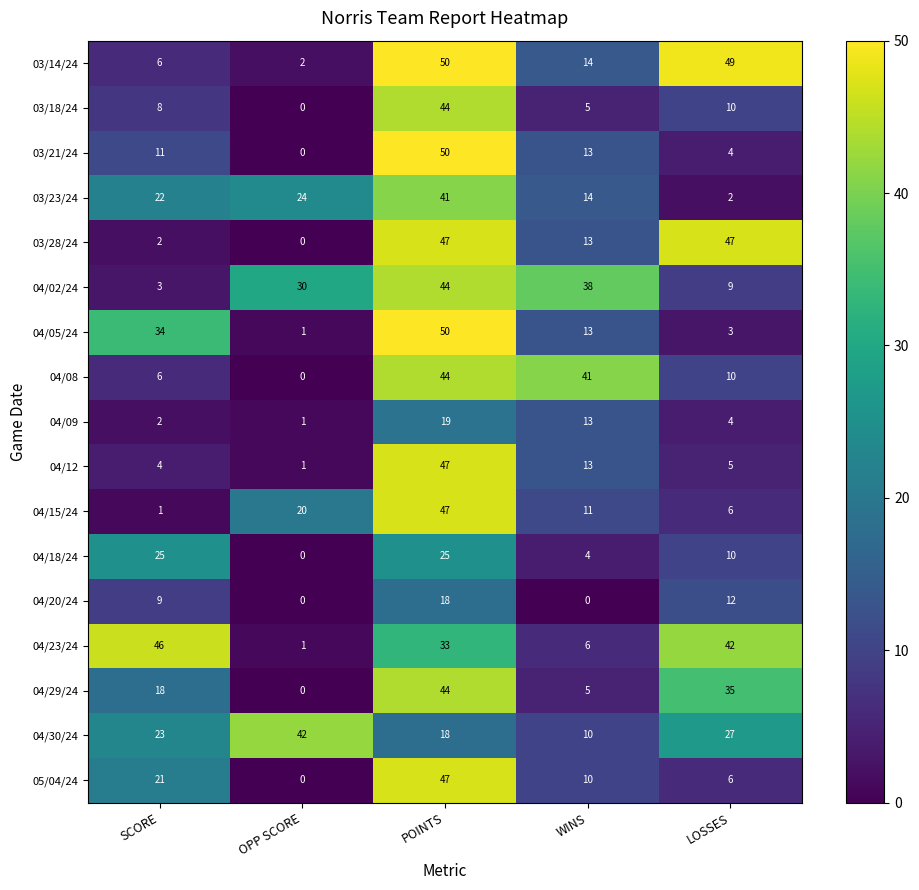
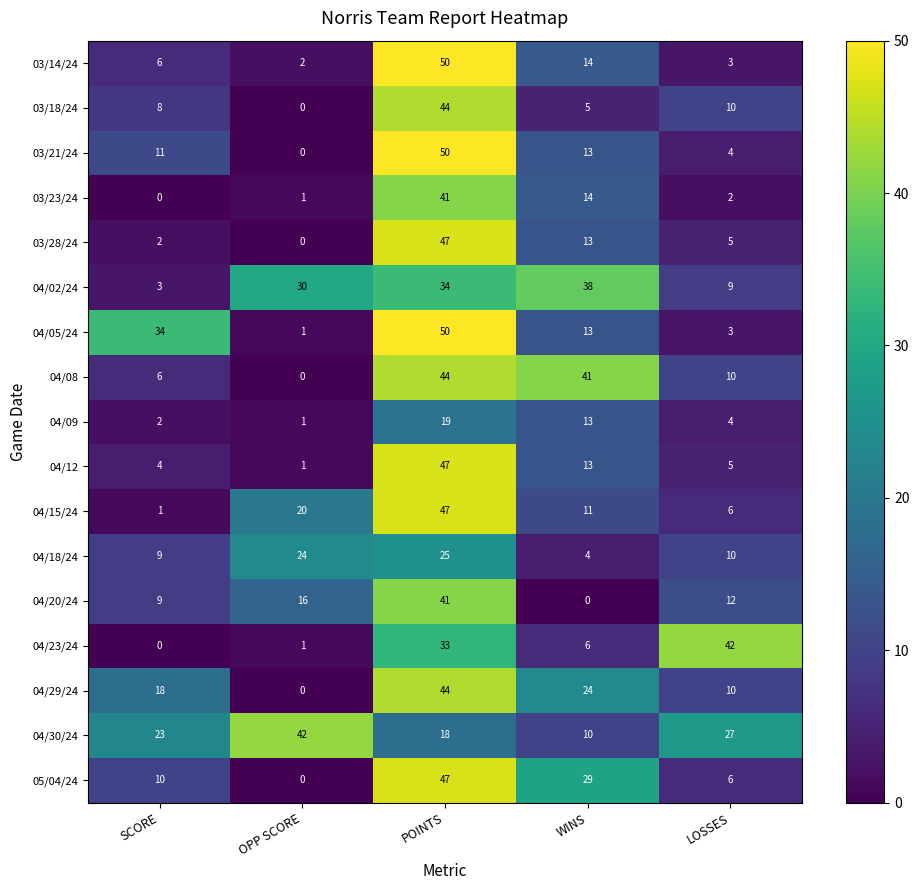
03/14/24, LOSSES: 49 -> 3
03/23/24, SCORE: 22 -> 0
03/23/24, OPP SCORE: 24 -> 1
03/28/24, LOSSES: 47 -> 5
04/02/24, POINTS: 44 -> 34
04/18/24, SCORE: 25 -> 9
04/18/24, OPP SCORE: 0 -> 24
04/20/24, OPP SCORE: 0 -> 16
04/20/24, POINTS: 18 -> 41
04/23/24, SCORE: 46 -> 0
04/29/24, WINS: 5 -> 24
04/29/24, LOSSES: 35 -> 10
05/04/24, SCORE: 21 -> 10
05/04/24, WINS: 10 -> 29
